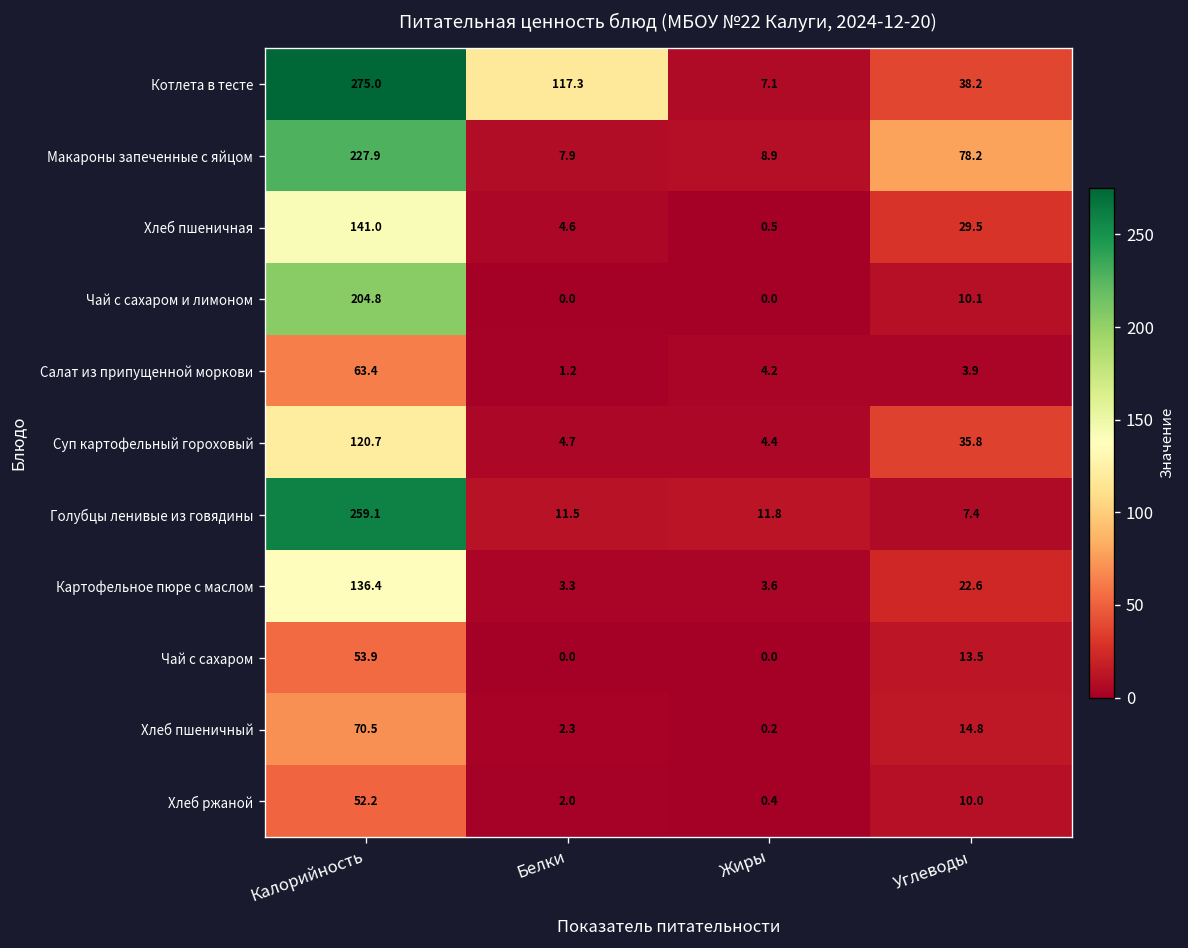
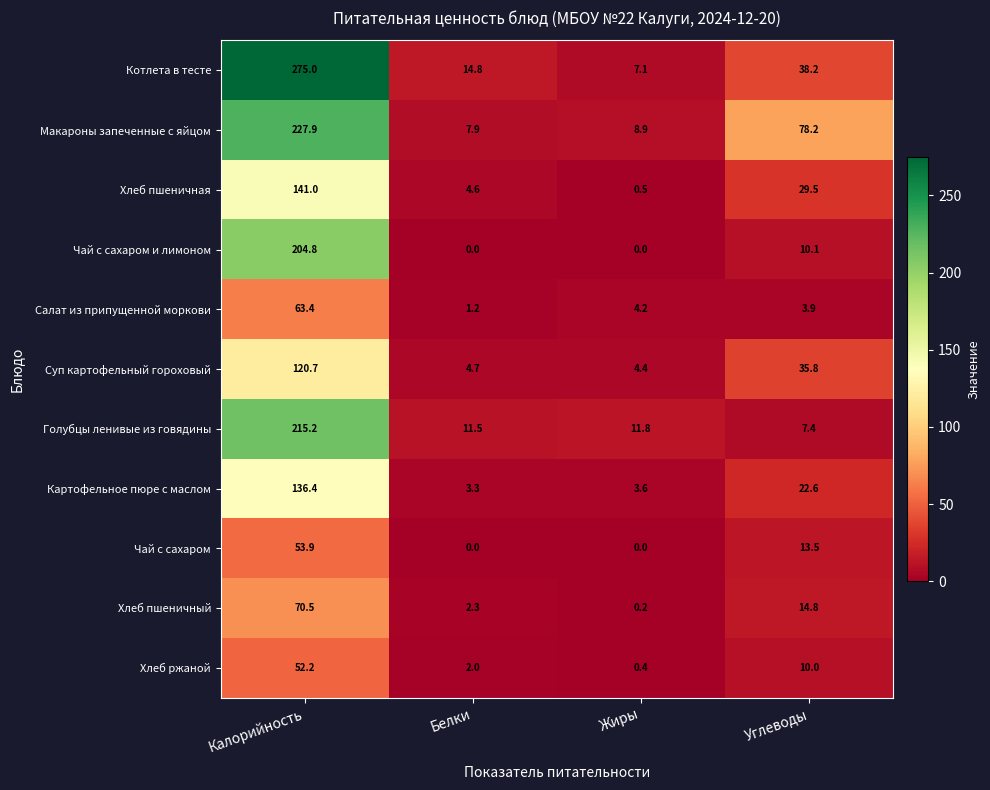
Котлета в тесте, Белки: 117.3 -> 14.8
Голубцы ленивые из говядины, Калорийность: 259.1 -> 215.2
